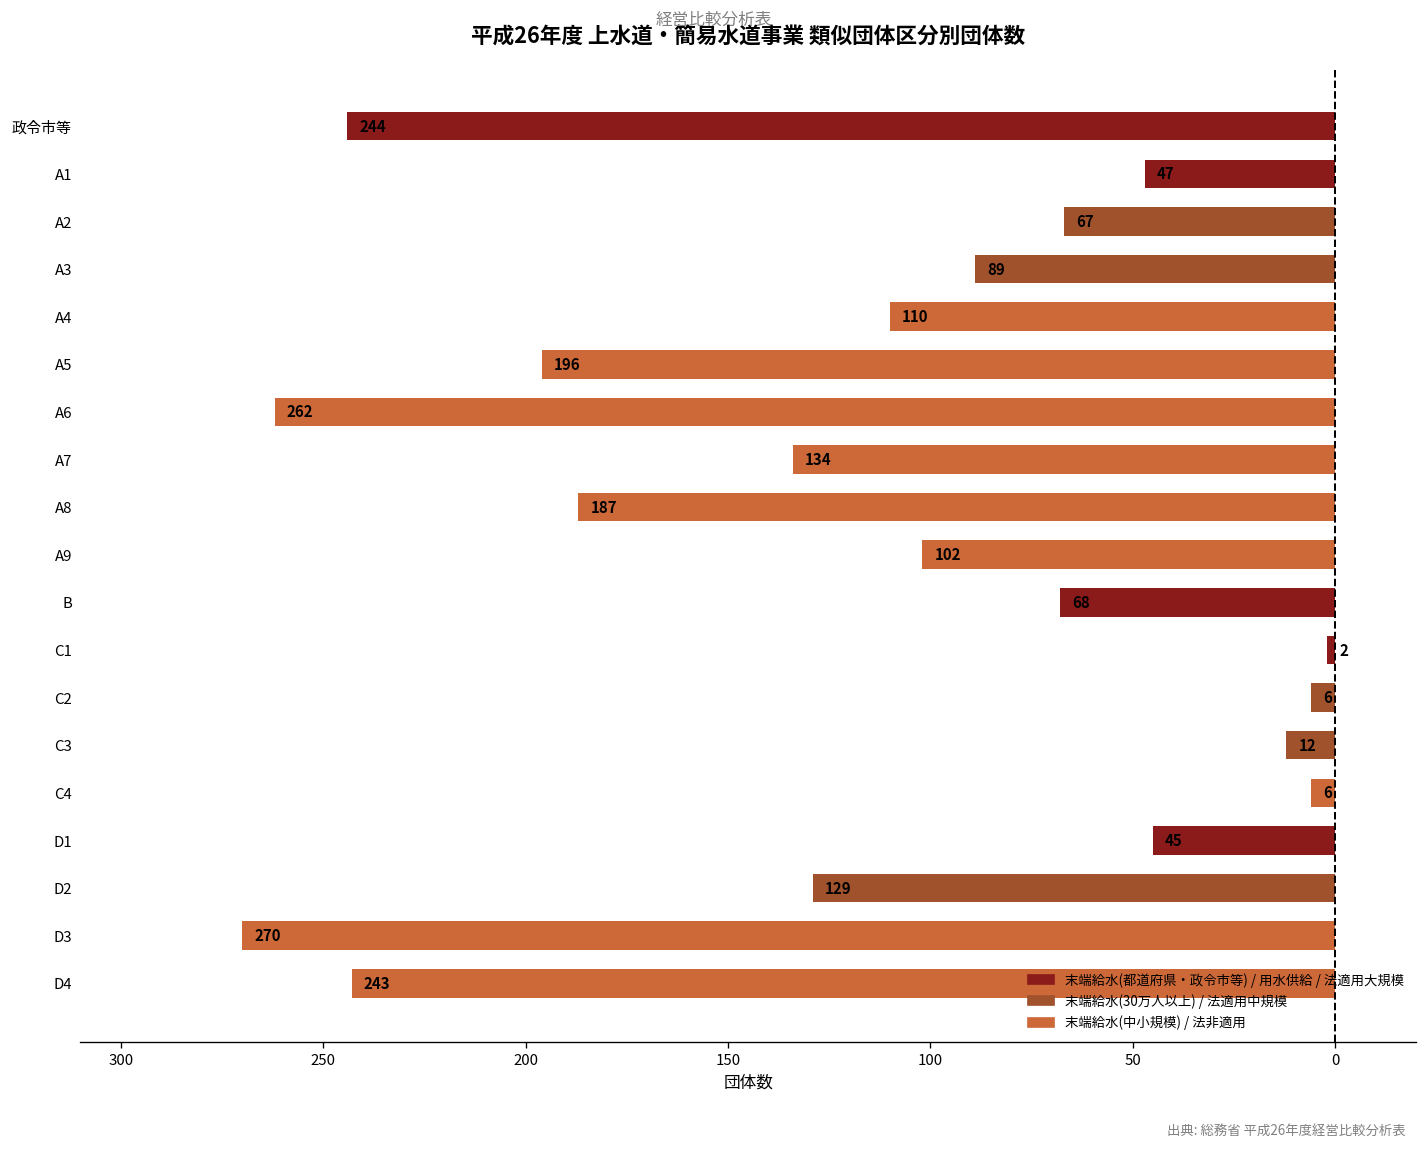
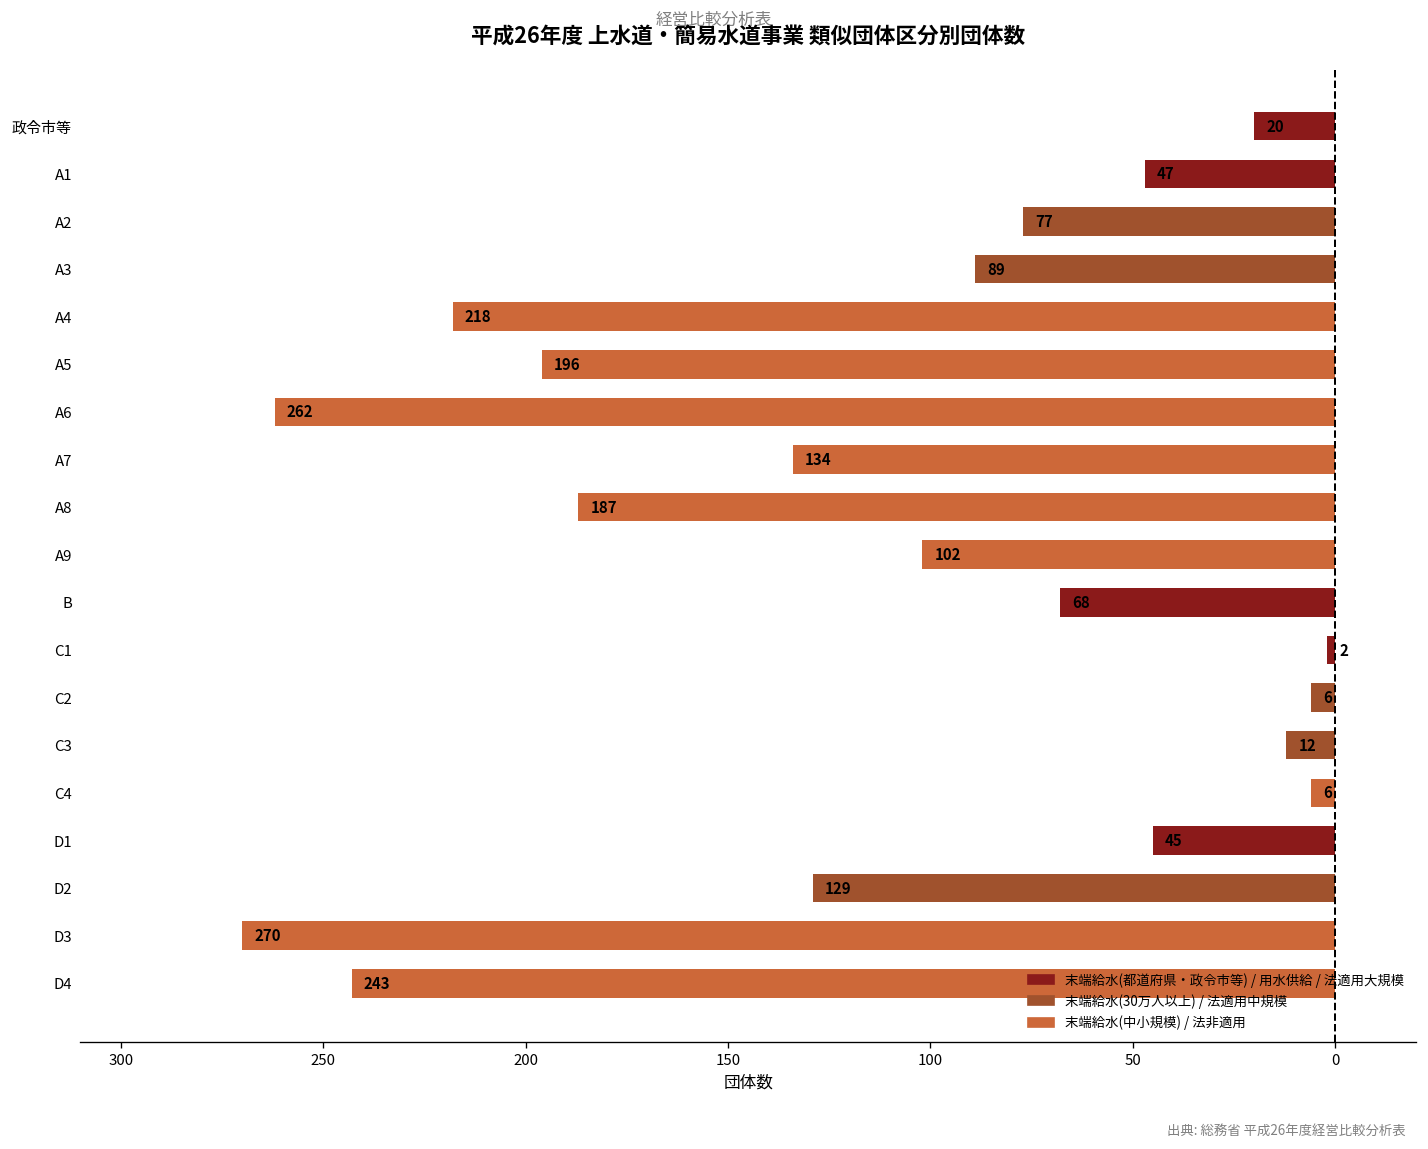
政令市等: 244 -> 20
A2: 67 -> 77
A4: 110 -> 218
